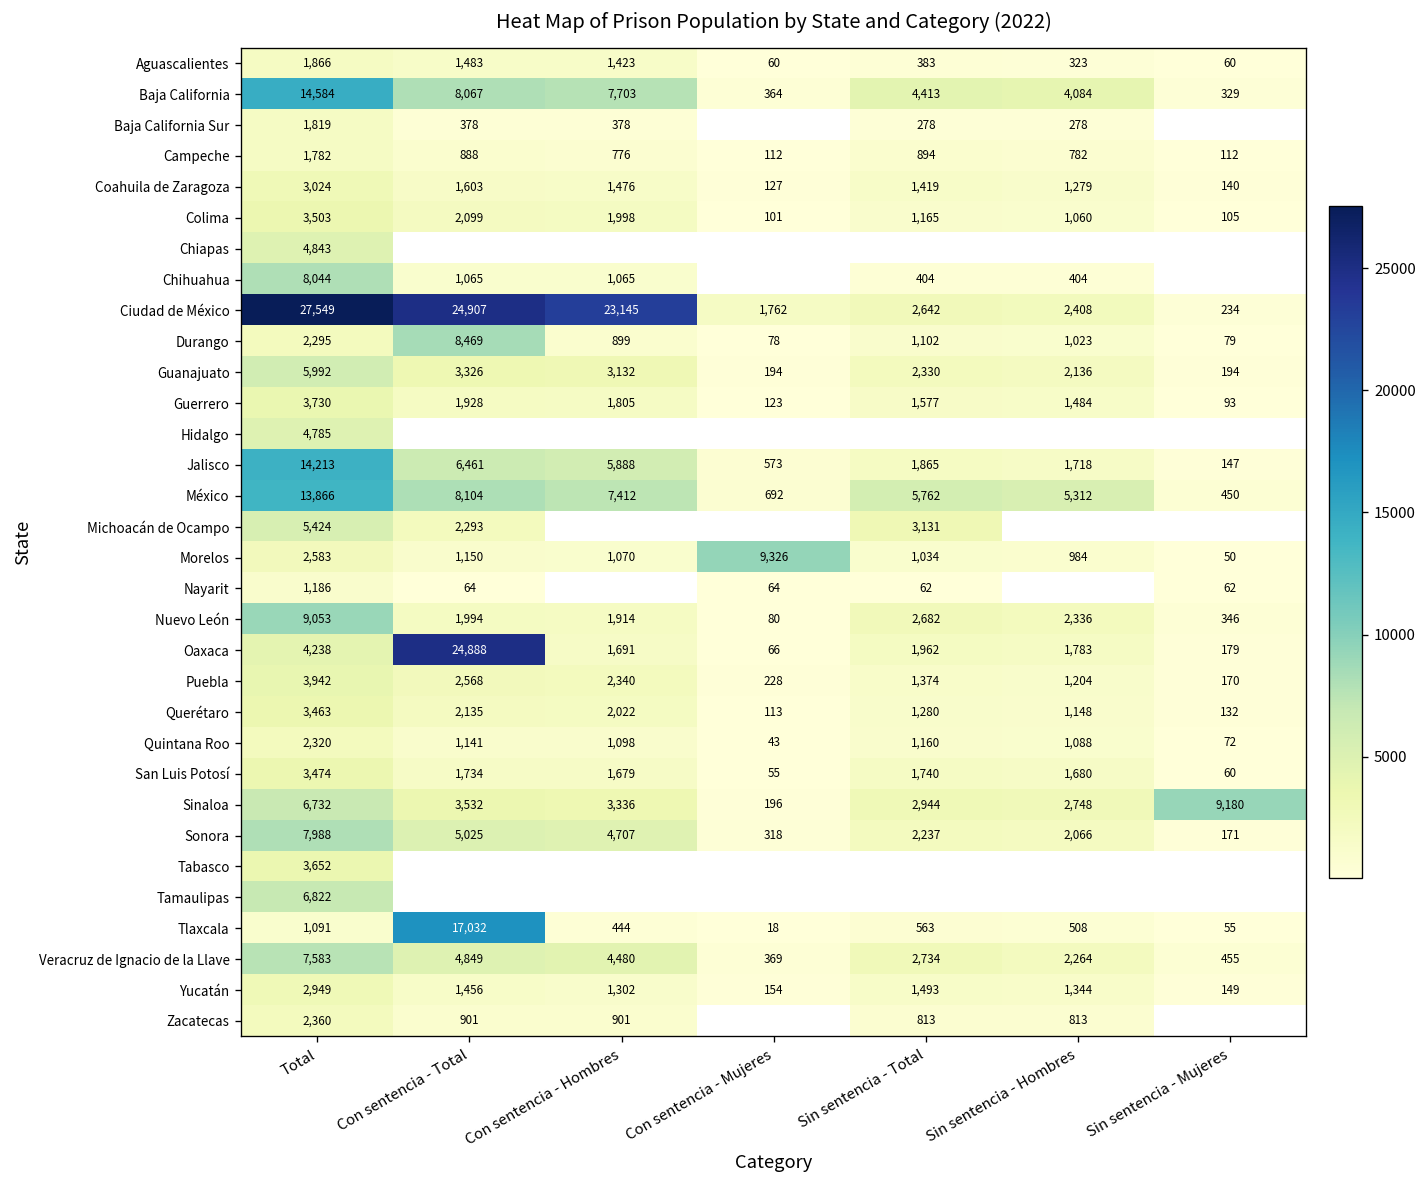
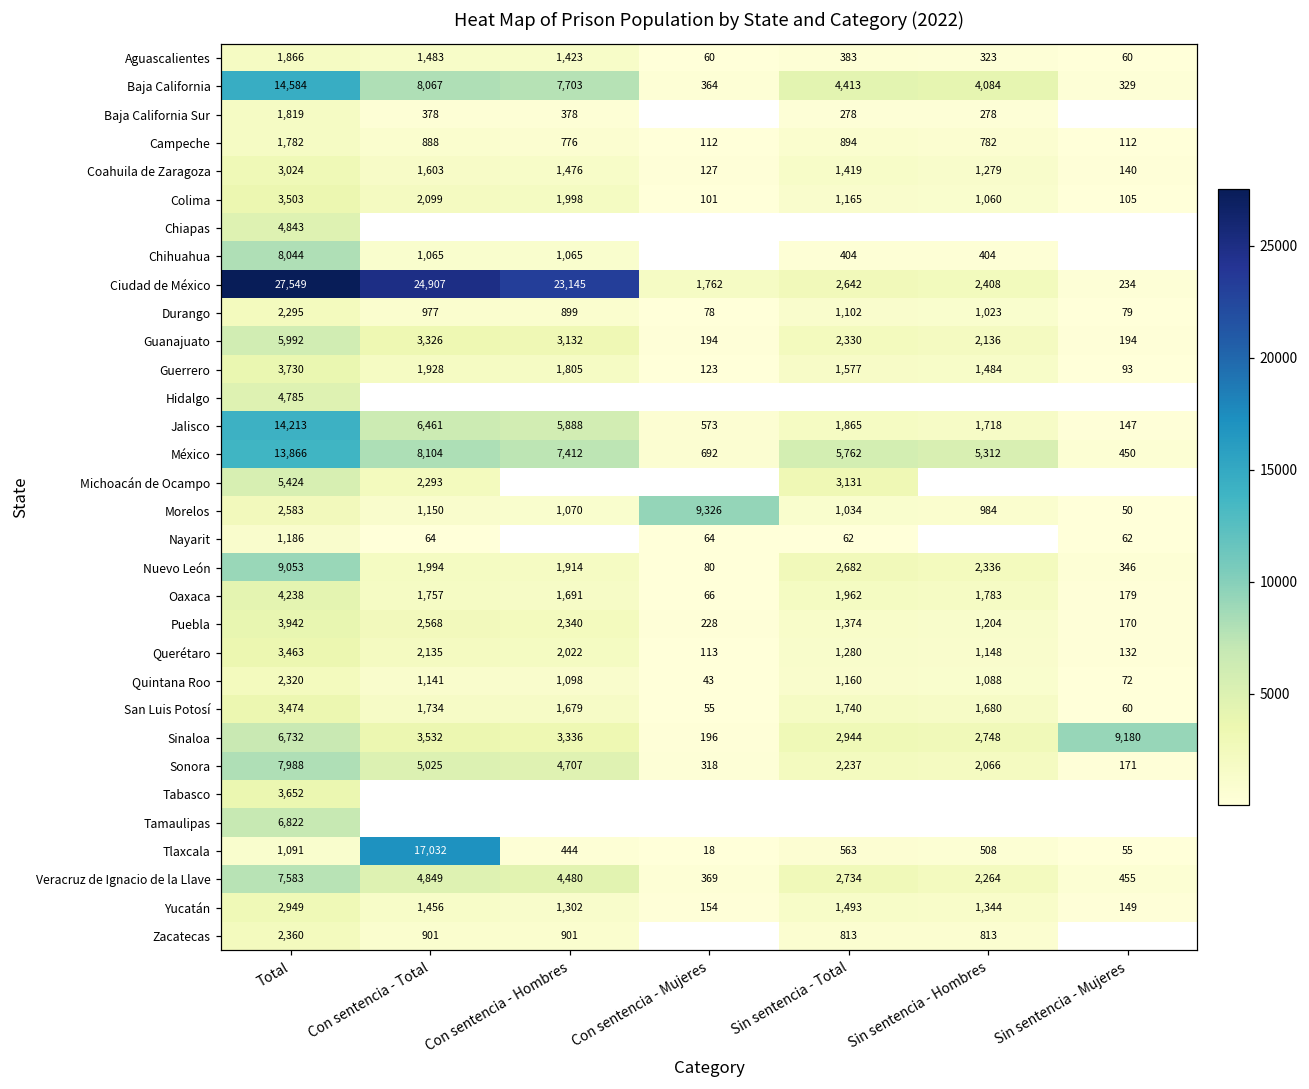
Durango, Con sentencia - Total: 8,469 -> 977
Oaxaca, Con sentencia - Total: 24,888 -> 1,757
